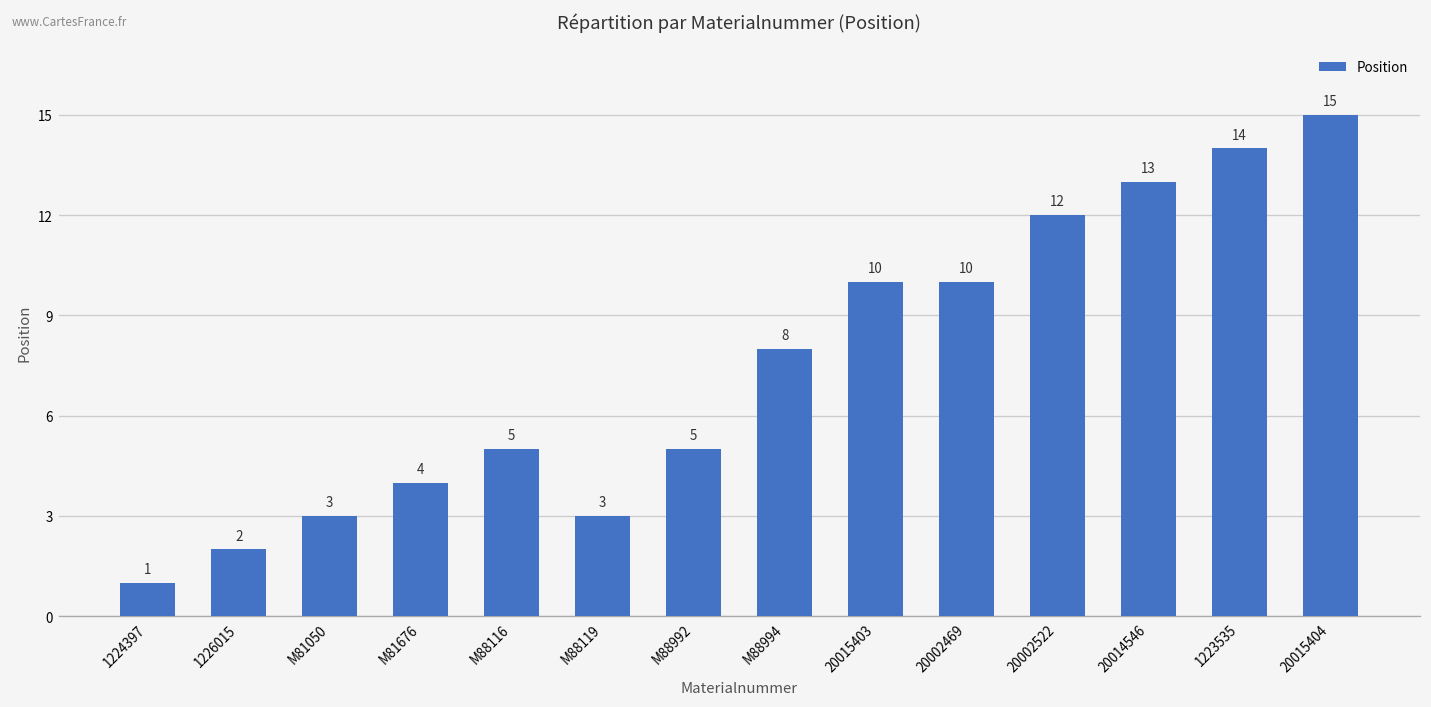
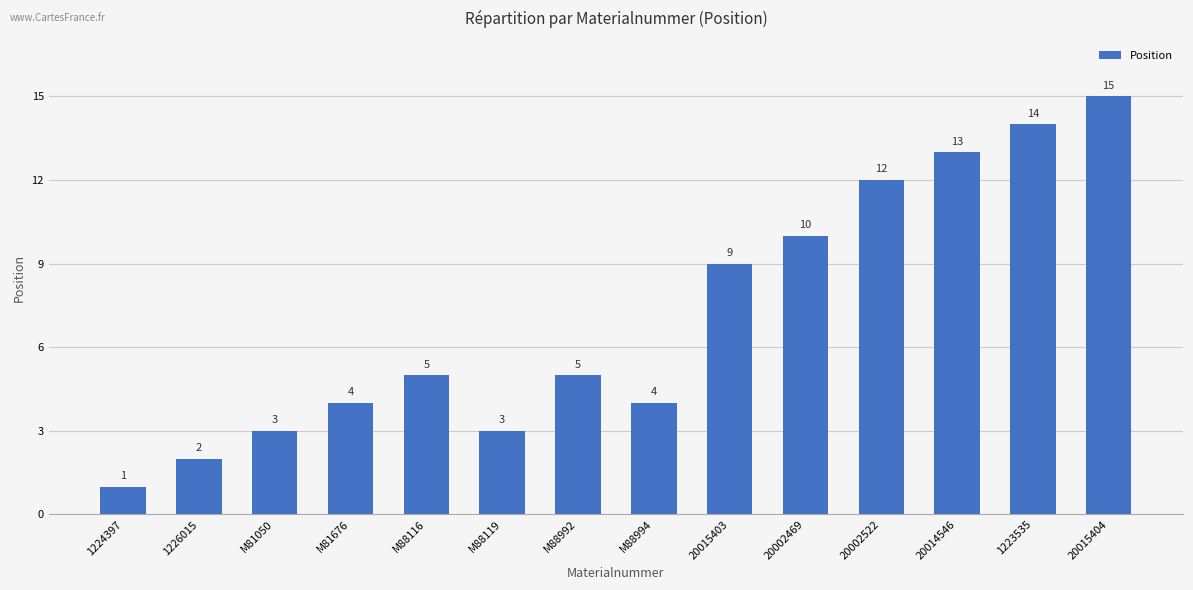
M88994: 8 -> 4
20015403: 10 -> 9
